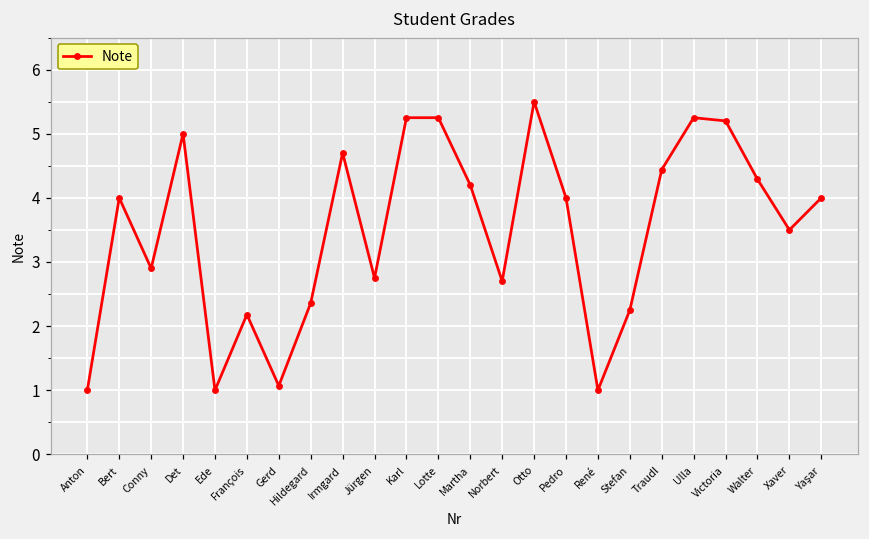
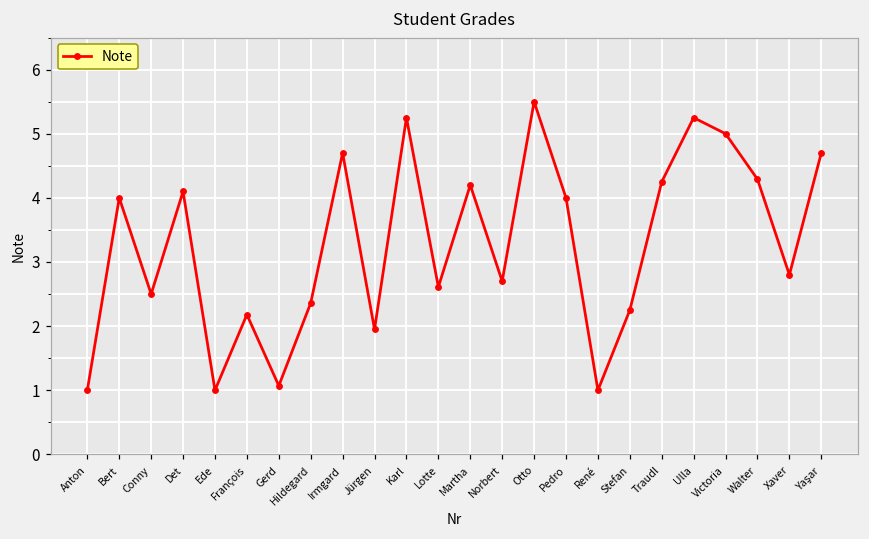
Conny: 2.9 -> 2.5
Det: 5.0 -> 4.1
Jürgen: 2.8 -> 2.0
Lotte: 5.3 -> 2.6
Traudl: 4.4 -> 4.3
Victoria: 5.2 -> 5.0
Xaver: 3.5 -> 2.8
Yaşar: 4.0 -> 4.7
